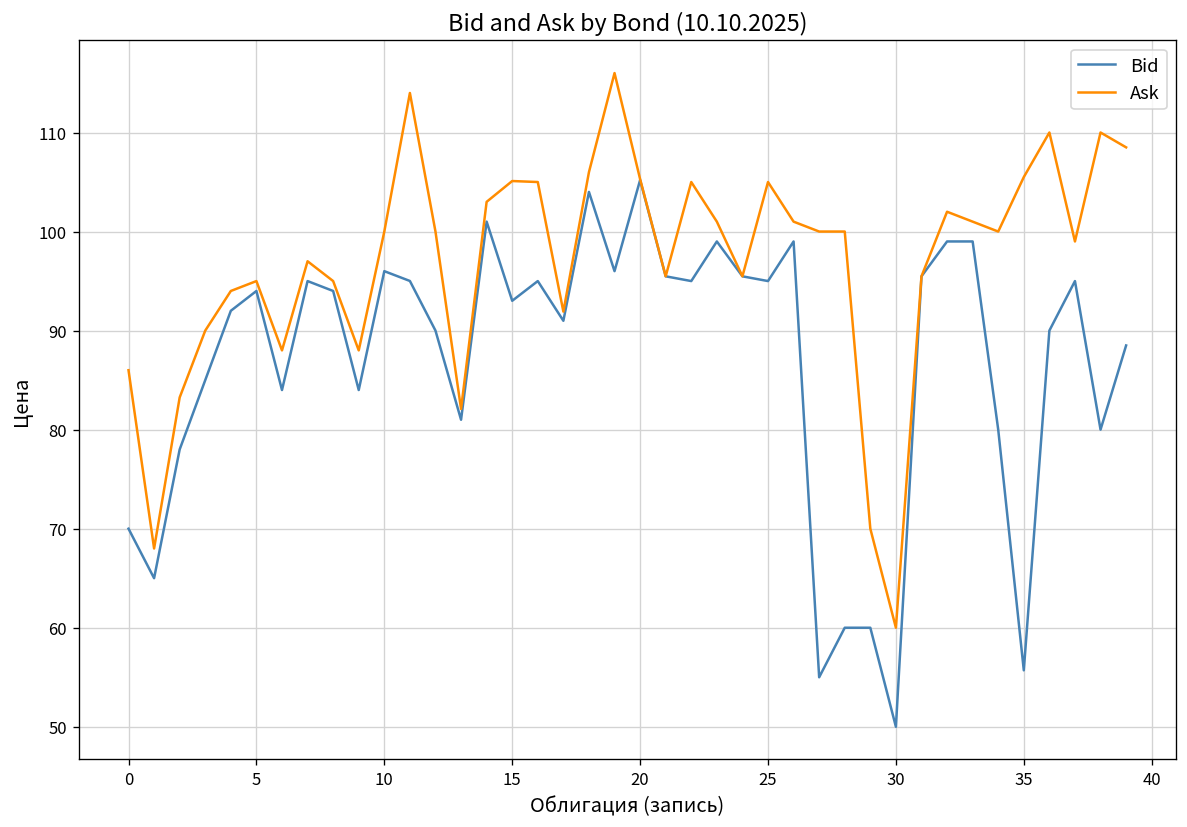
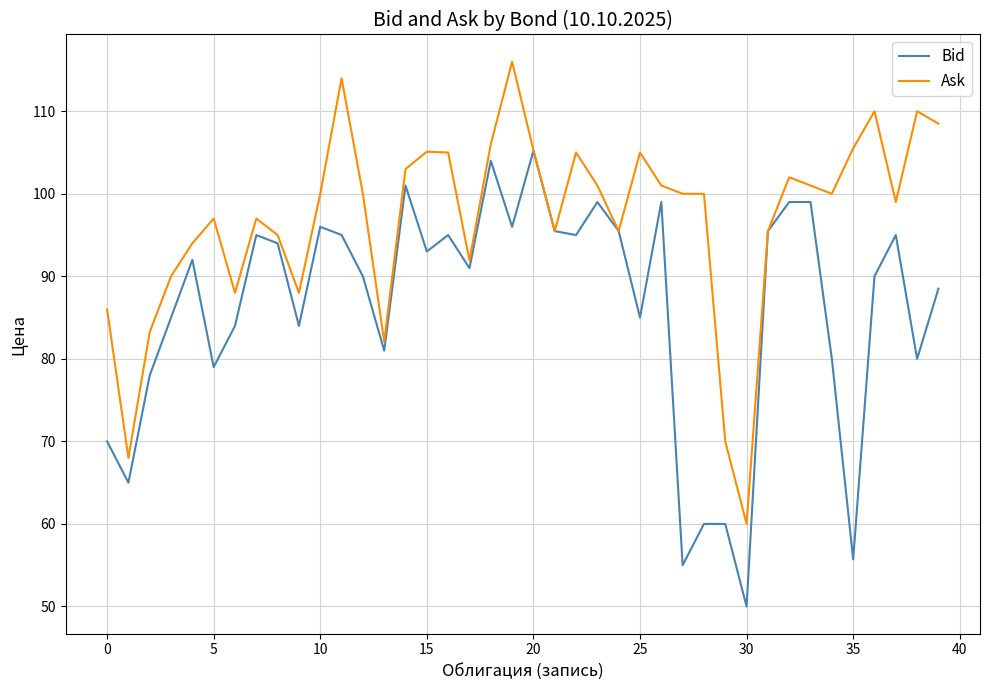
Bid, 5: 94 -> 79
Ask, 5: 95 -> 97
Bid, 25: 95 -> 85
